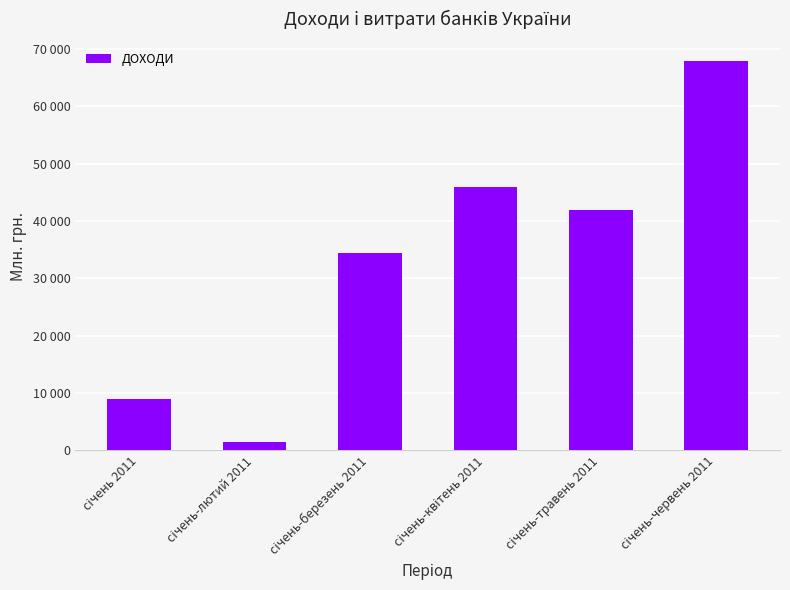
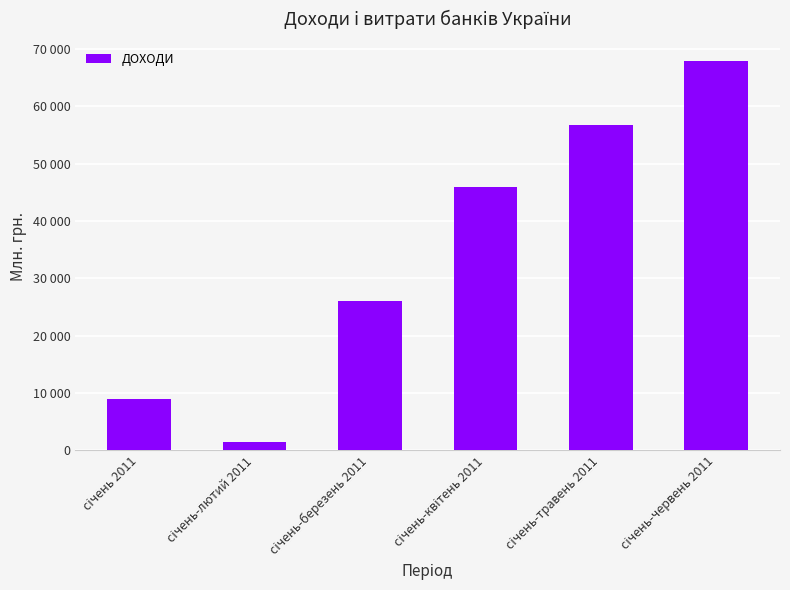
січень-березень 2011: 34000 -> 26000
січень-травень 2011: 42000 -> 57000
